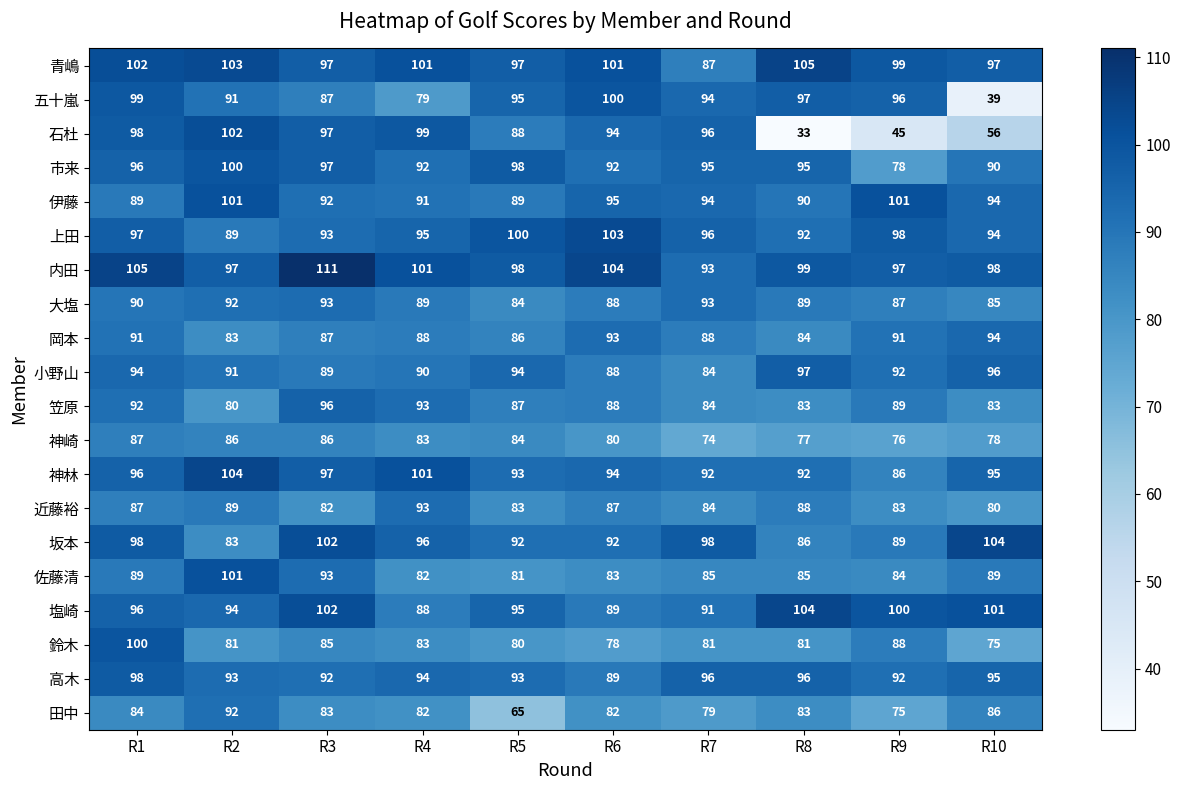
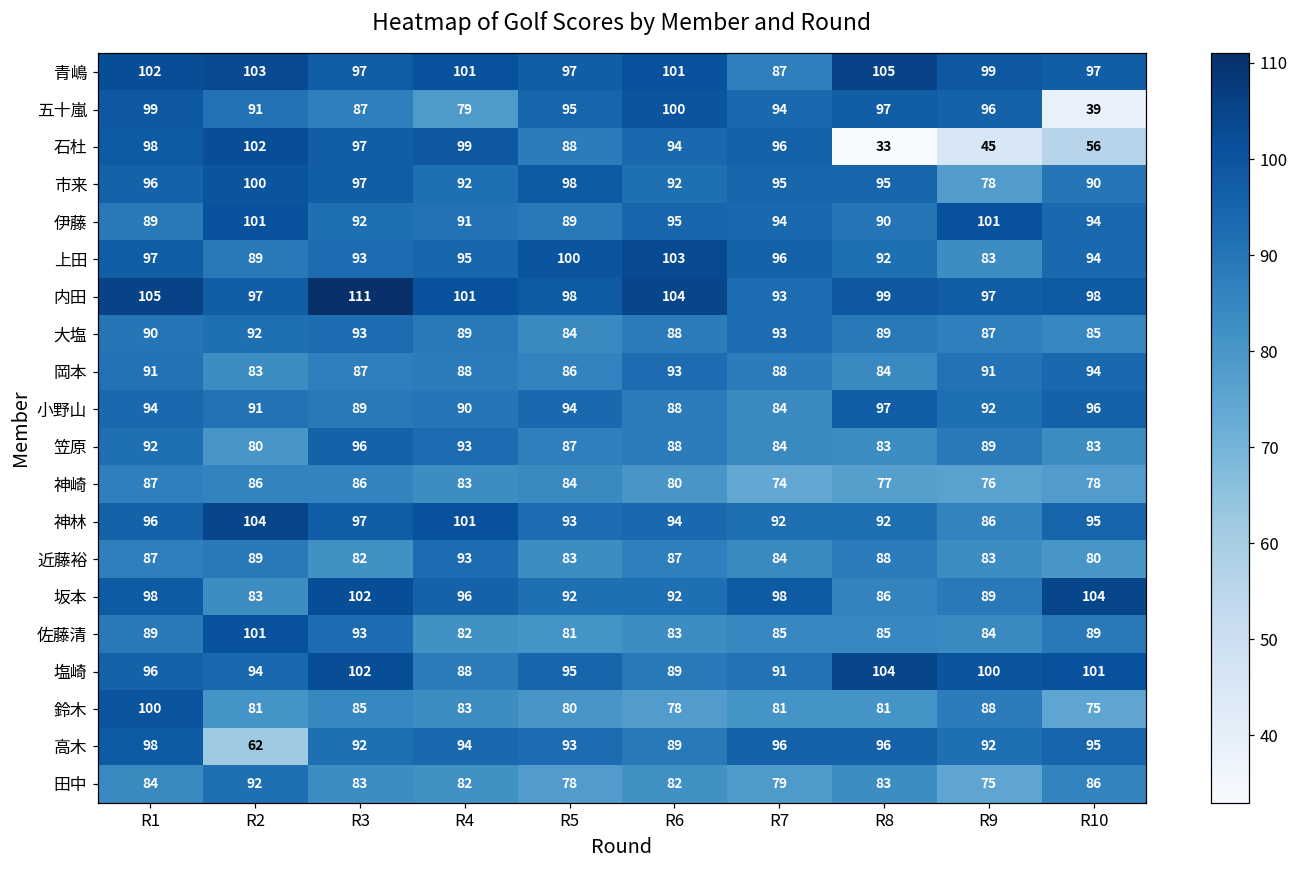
上田, R9: 98 -> 83
高木, R2: 93 -> 62
田中, R5: 65 -> 78
